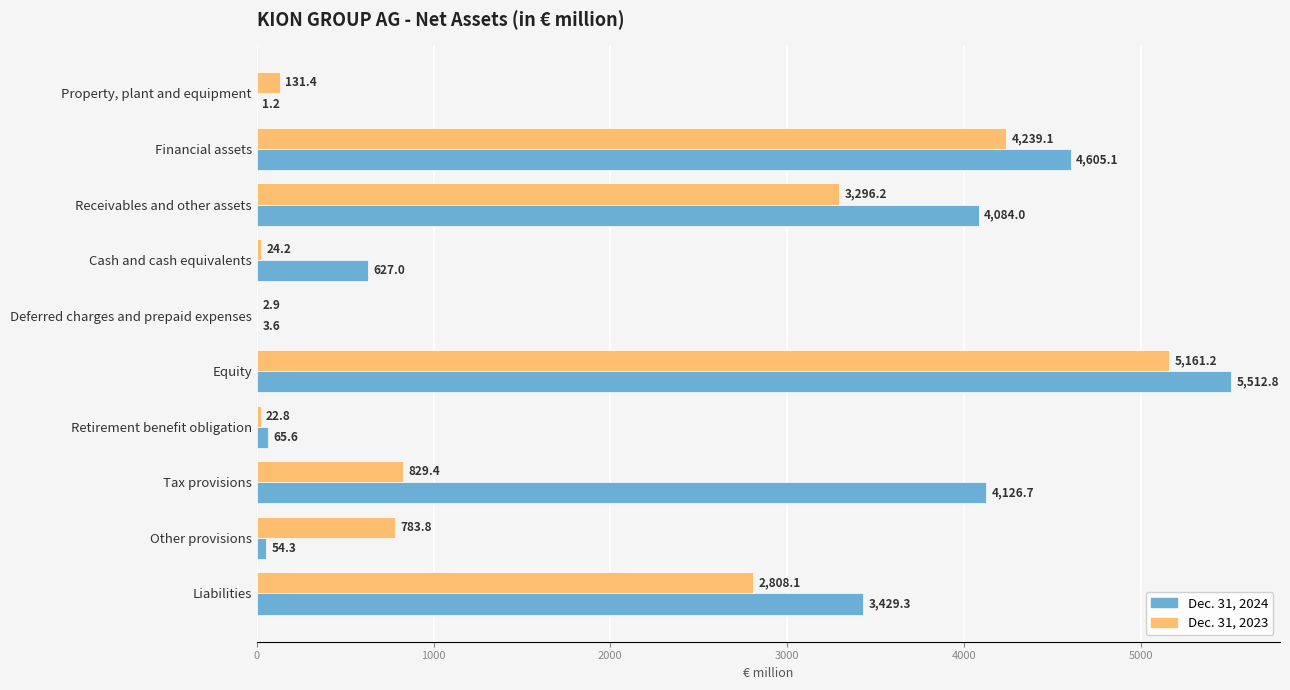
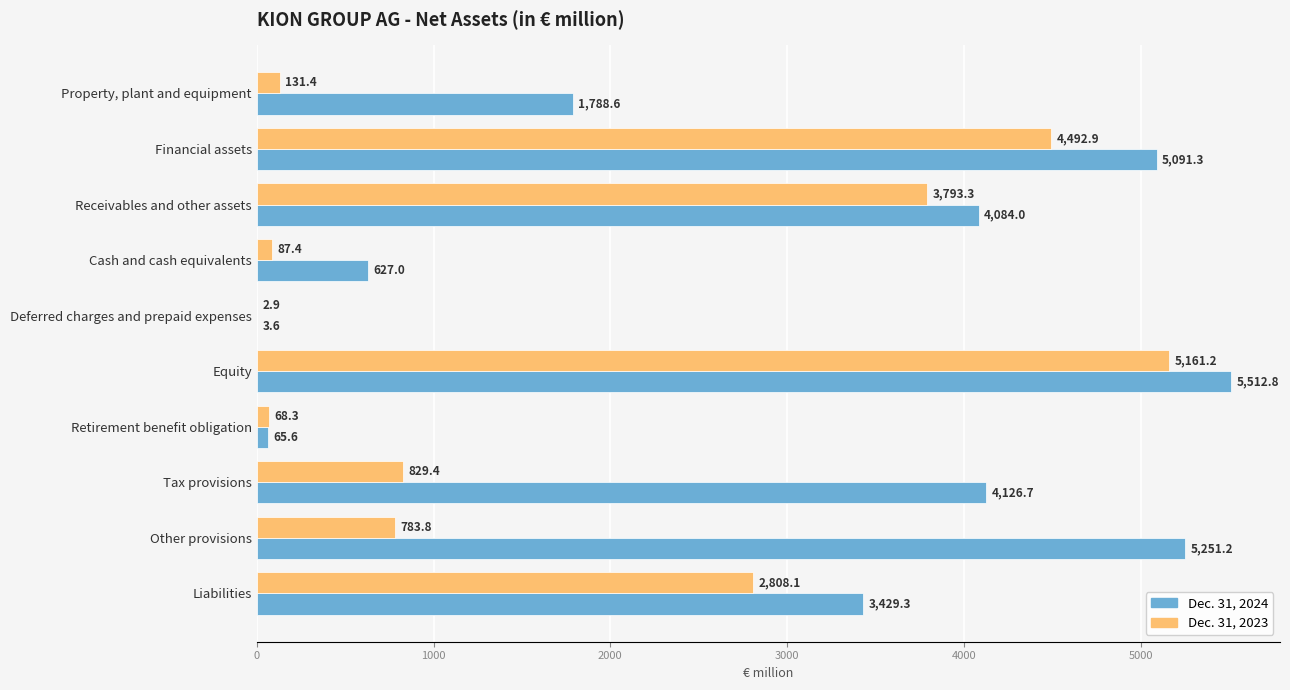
Dec. 31, 2024, Property, plant and equipment: 1.2 -> 1,788.6
Dec. 31, 2023, Financial assets: 4,239.1 -> 4,492.9
Dec. 31, 2024, Financial assets: 4,605.1 -> 5,091.3
Dec. 31, 2023, Receivables and other assets: 3,296.2 -> 3,793.3
Dec. 31, 2023, Cash and cash equivalents: 24.2 -> 87.4
Dec. 31, 2023, Retirement benefit obligation: 22.8 -> 68.3
Dec. 31, 2024, Other provisions: 54.3 -> 5,251.2
